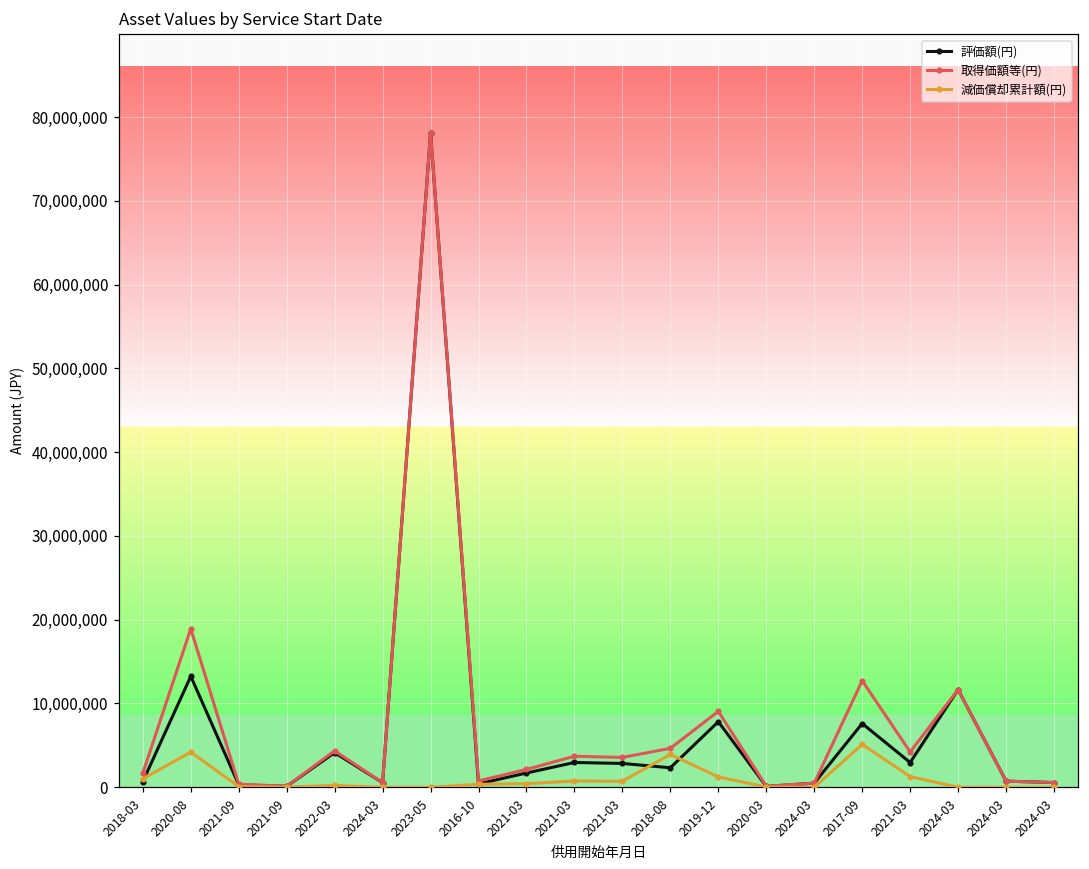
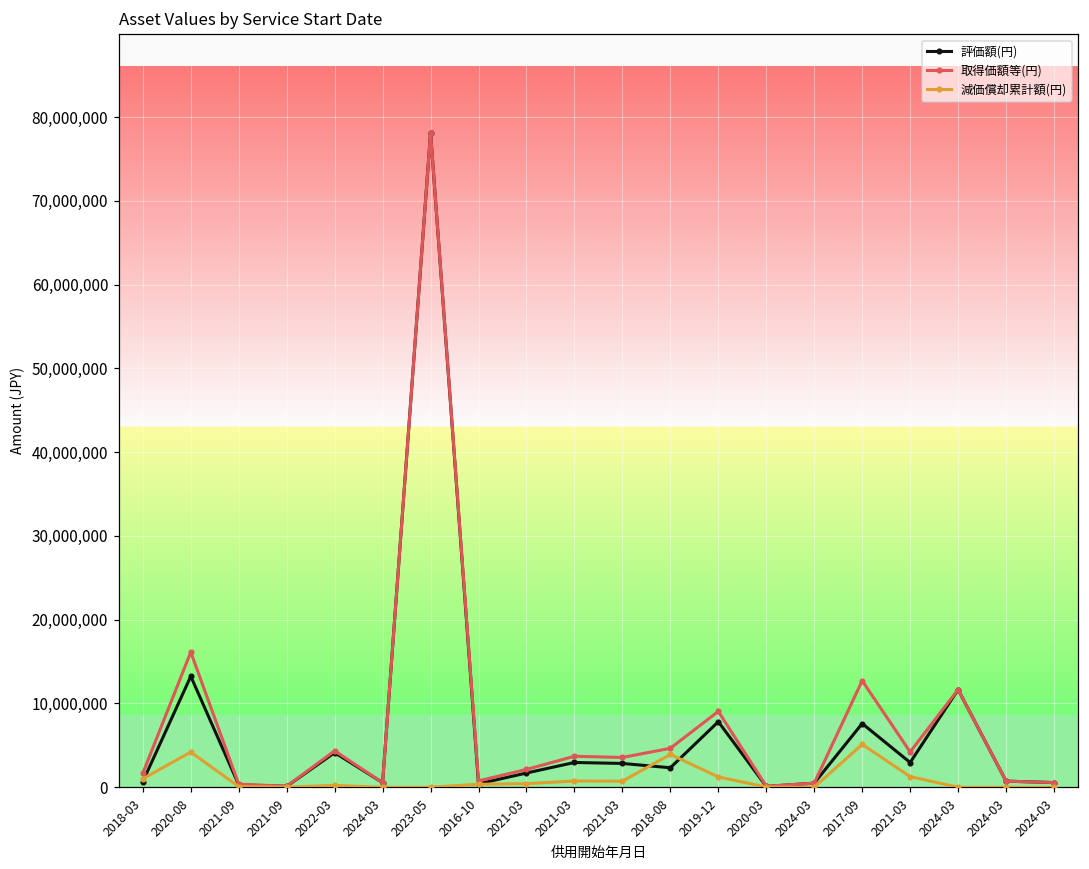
取得価額等(円), 2020-08: 19,000,000 -> 16,000,000
